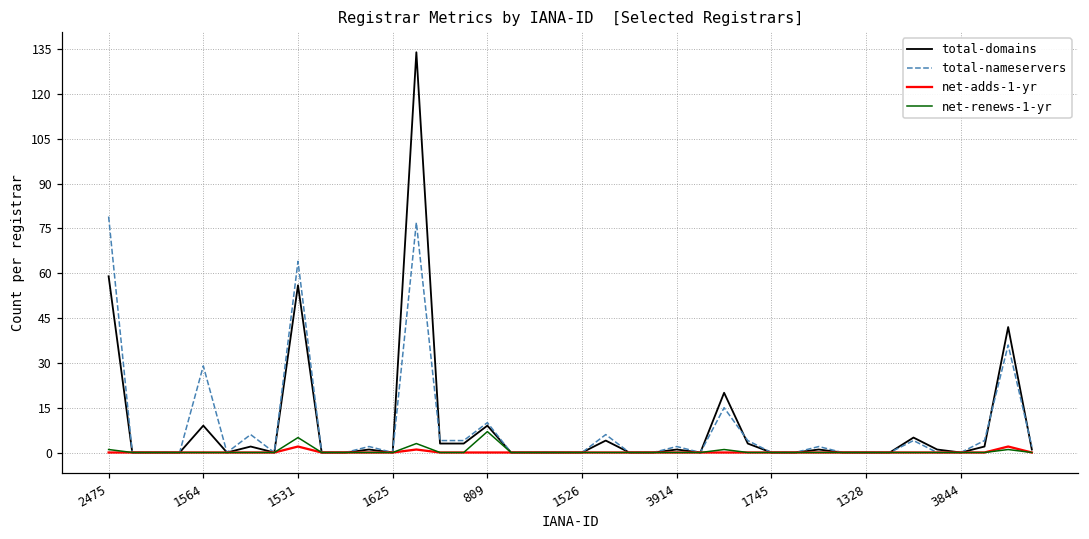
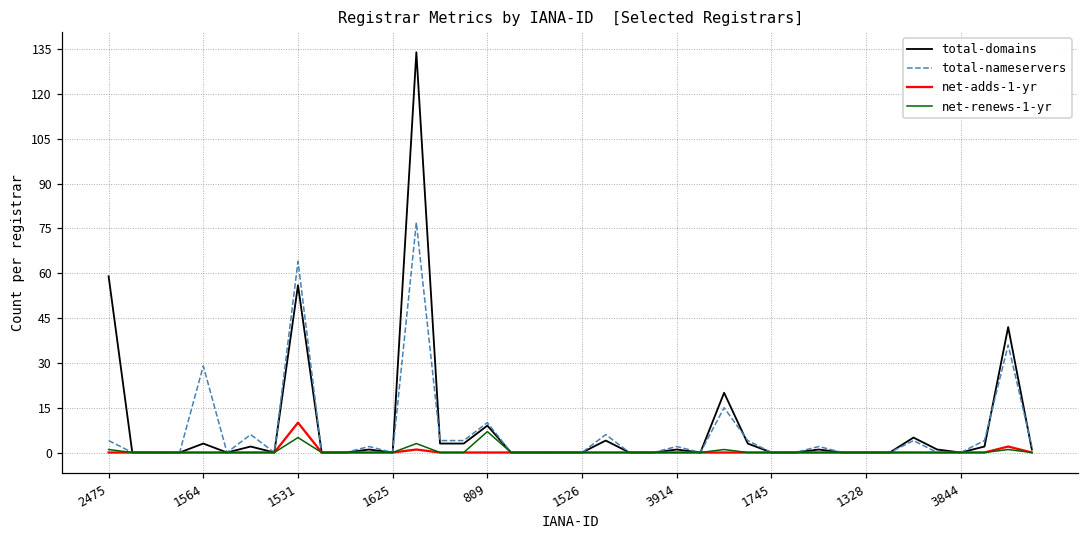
total-nameservers, 2475: 79 -> 4
total-domains, 1564: 9 -> 3
net-adds-1-yr, 1531: 2 -> 10
